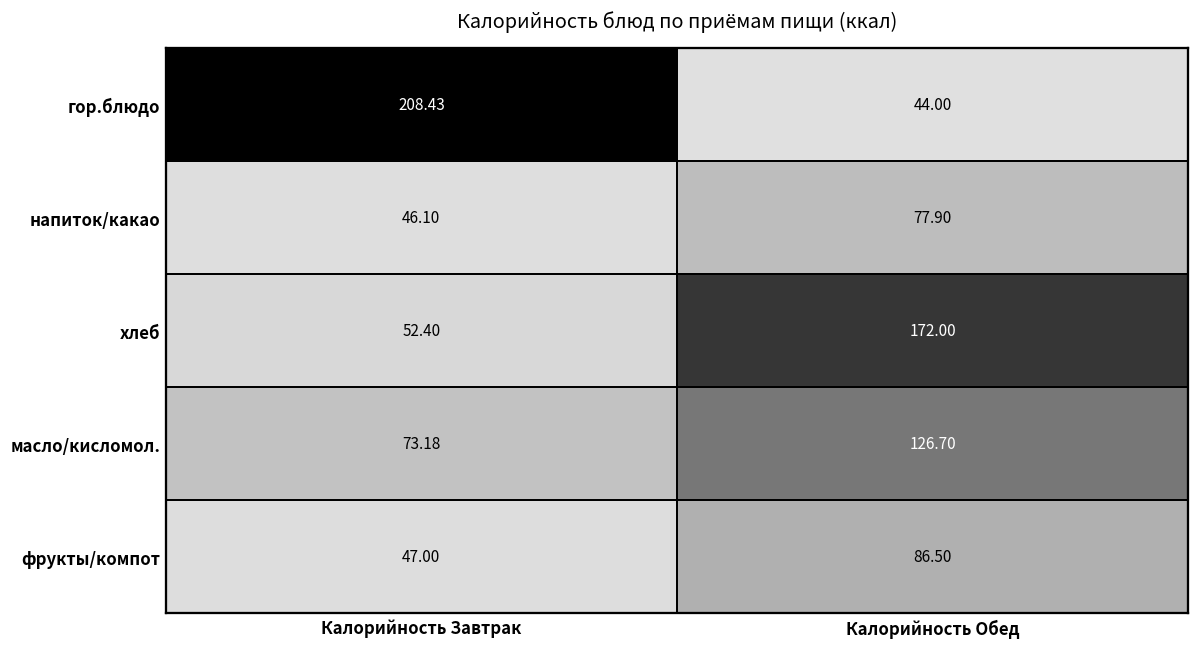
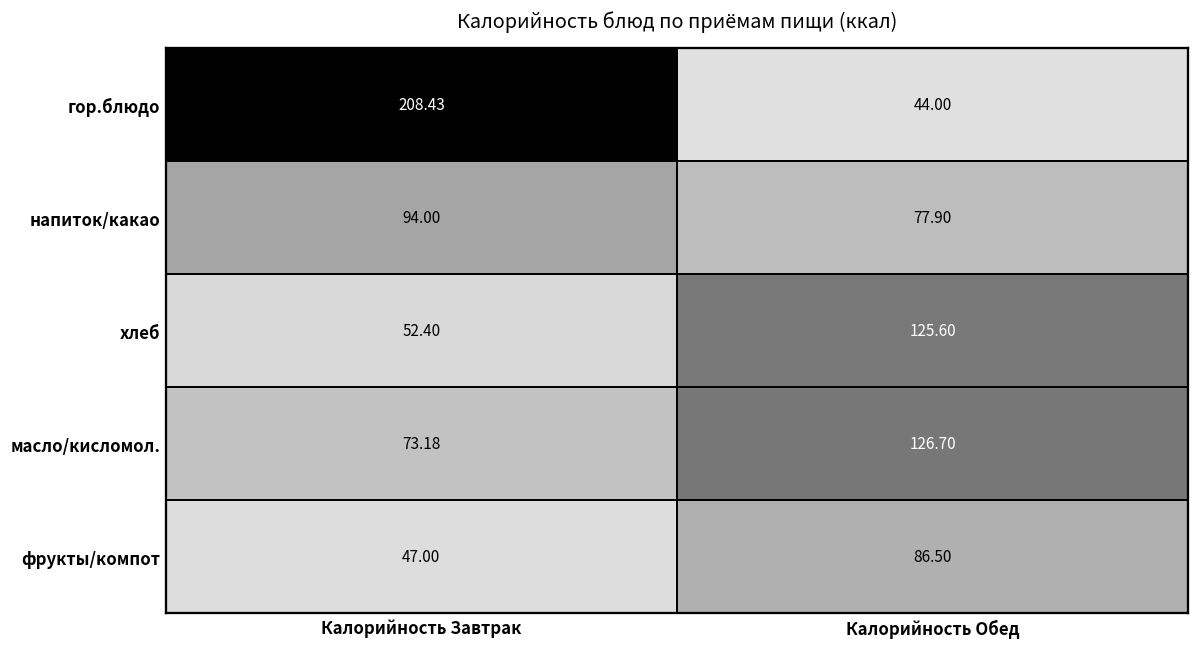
напиток/какао, Калорийность Завтрак: 46.10 -> 94.00
хлеб, Калорийность Обед: 172.00 -> 125.60
